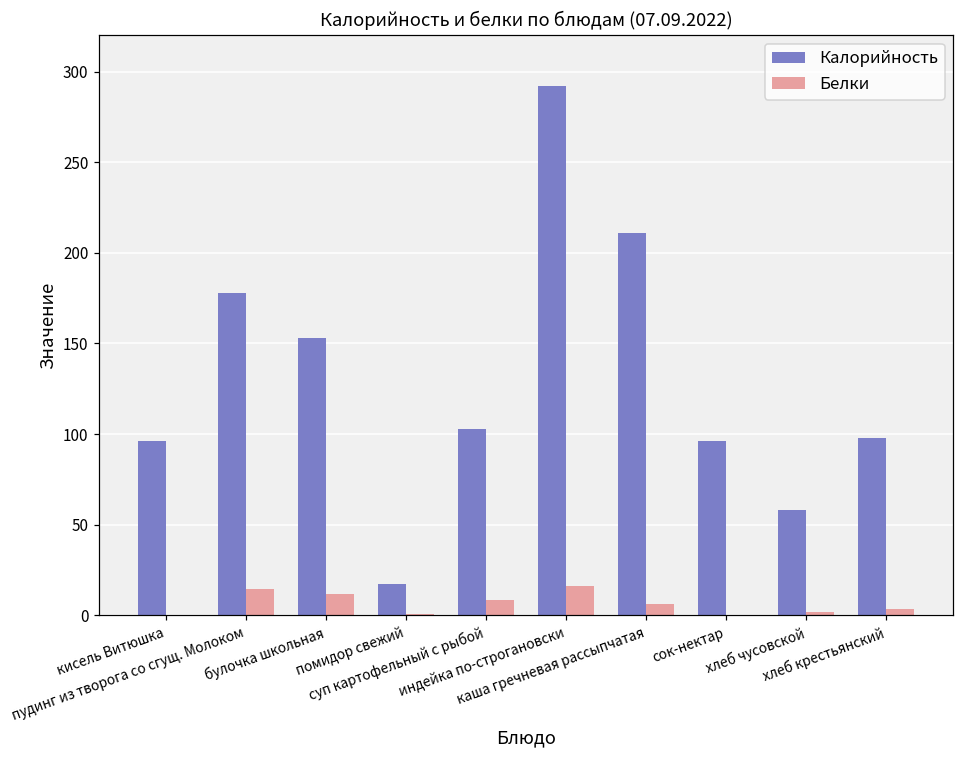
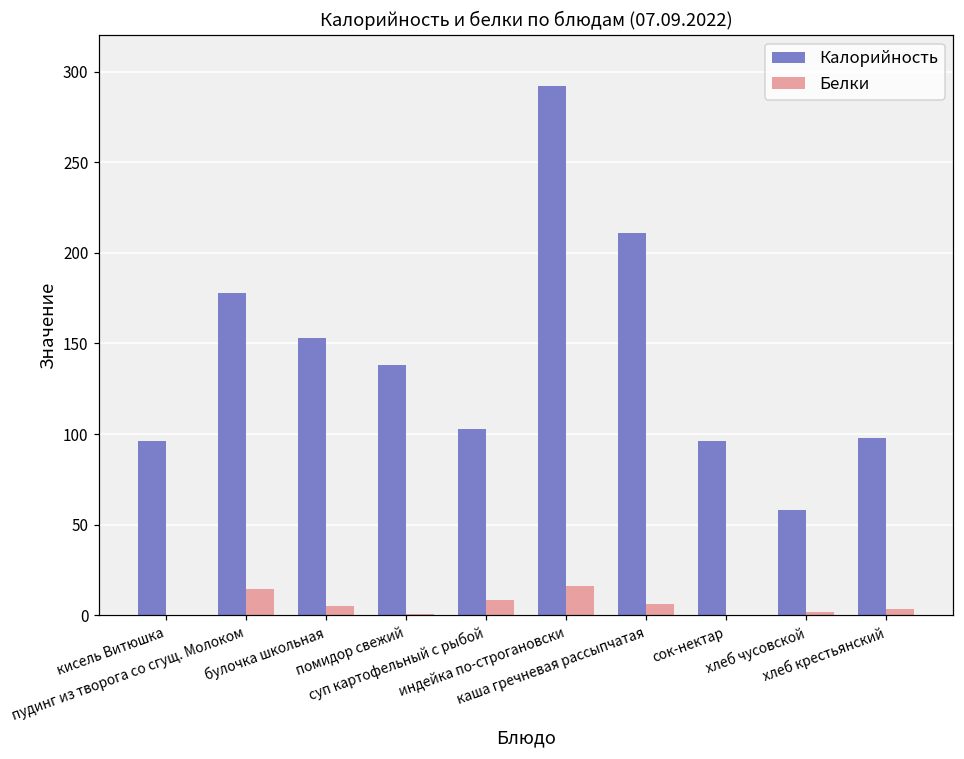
Белки, булочка школьная: 12 -> 5
Калорийность, помидор свежий: 17 -> 138
